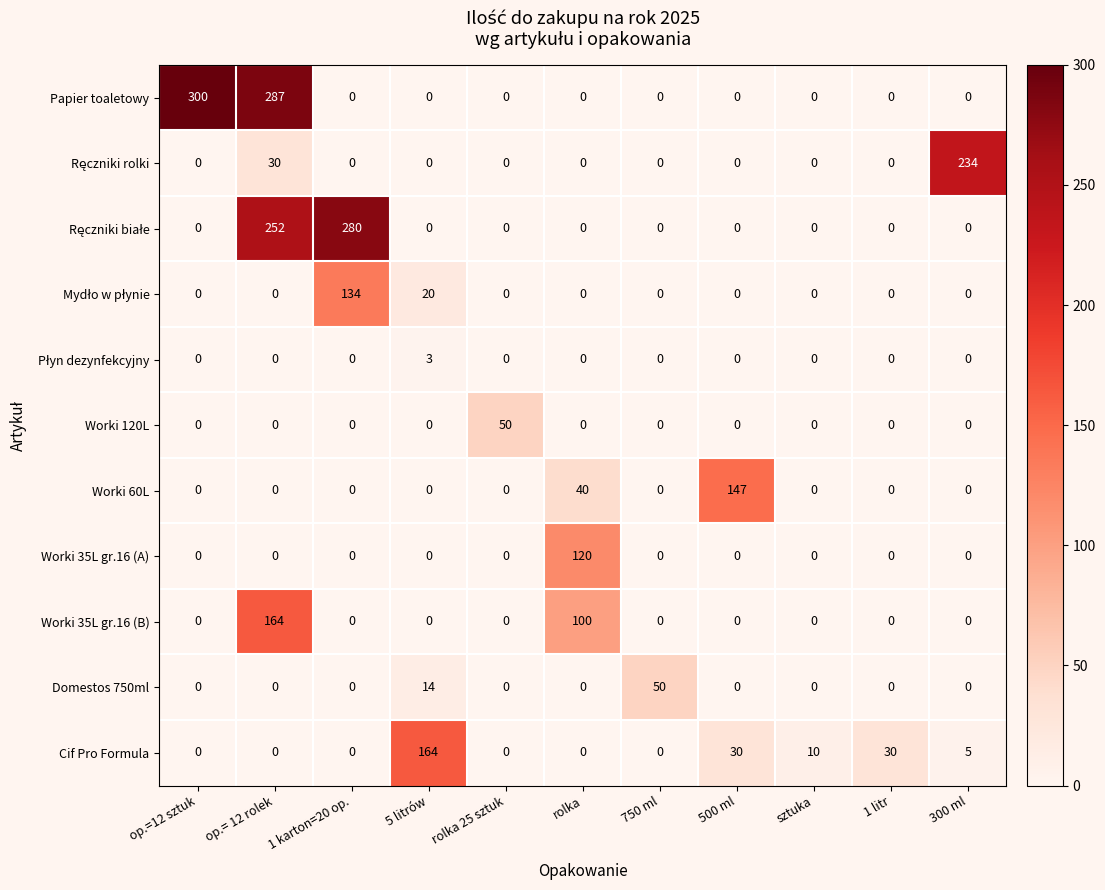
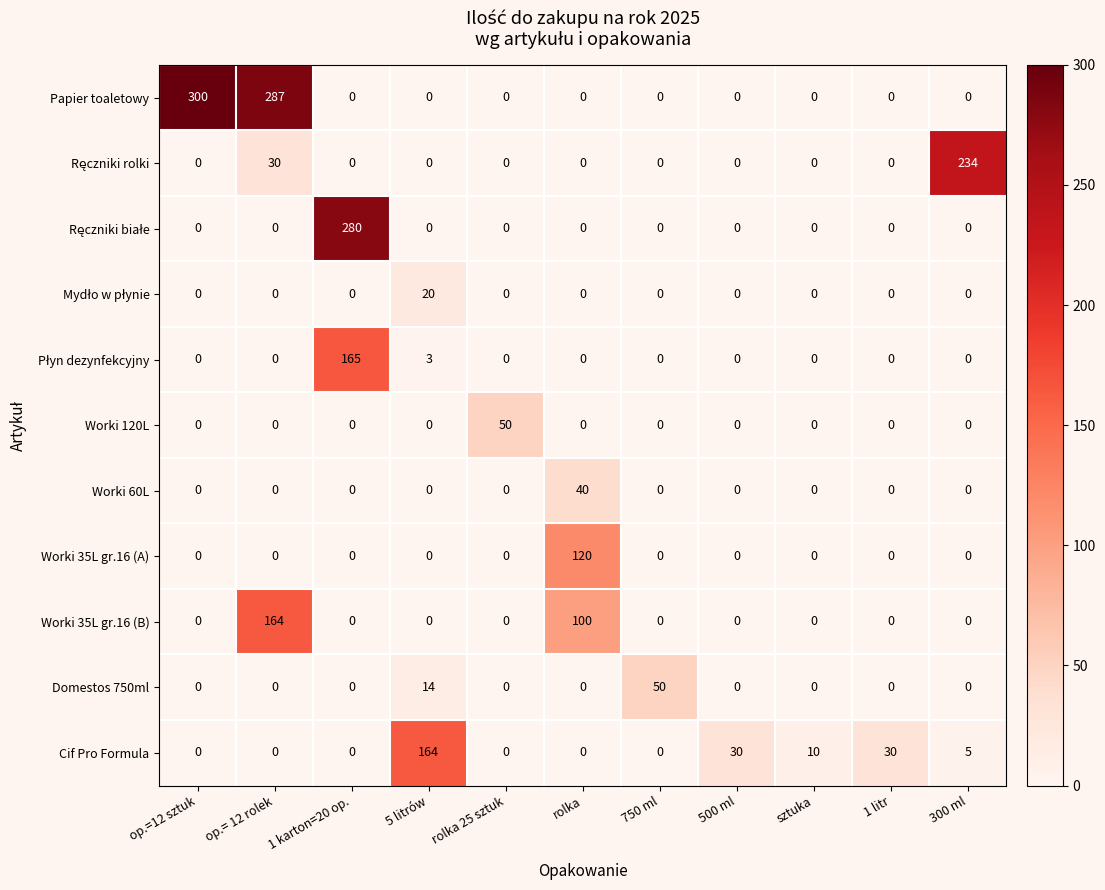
Ręczniki białe, op.= 12 rolek: 252 -> 0
Mydło w płynie, 1 karton=20 op.: 134 -> 0
Płyn dezynfekcyjny, 1 karton=20 op.: 0 -> 165
Worki 60L, 500 ml: 147 -> 0
